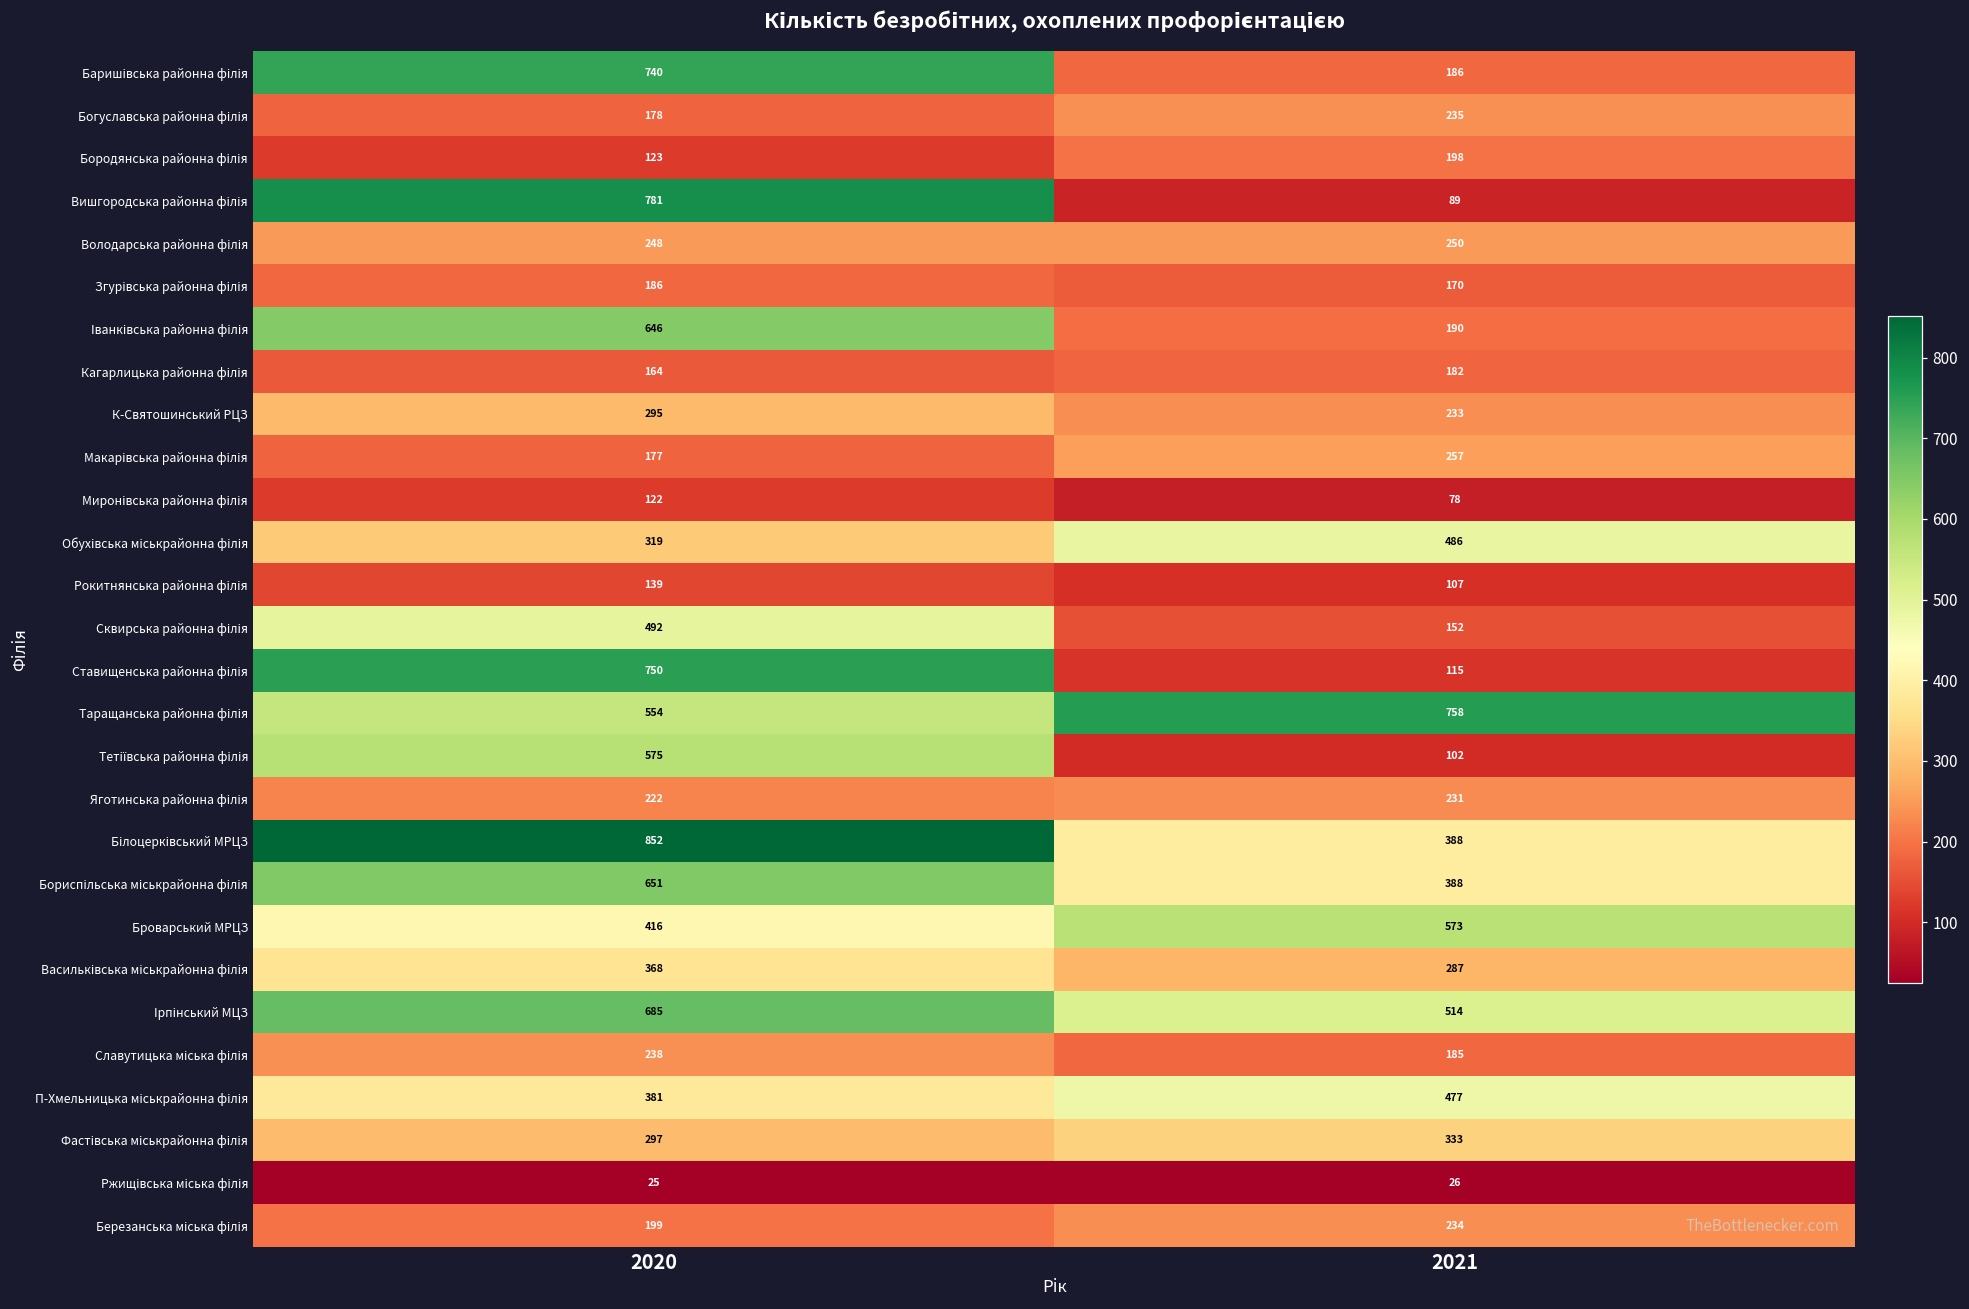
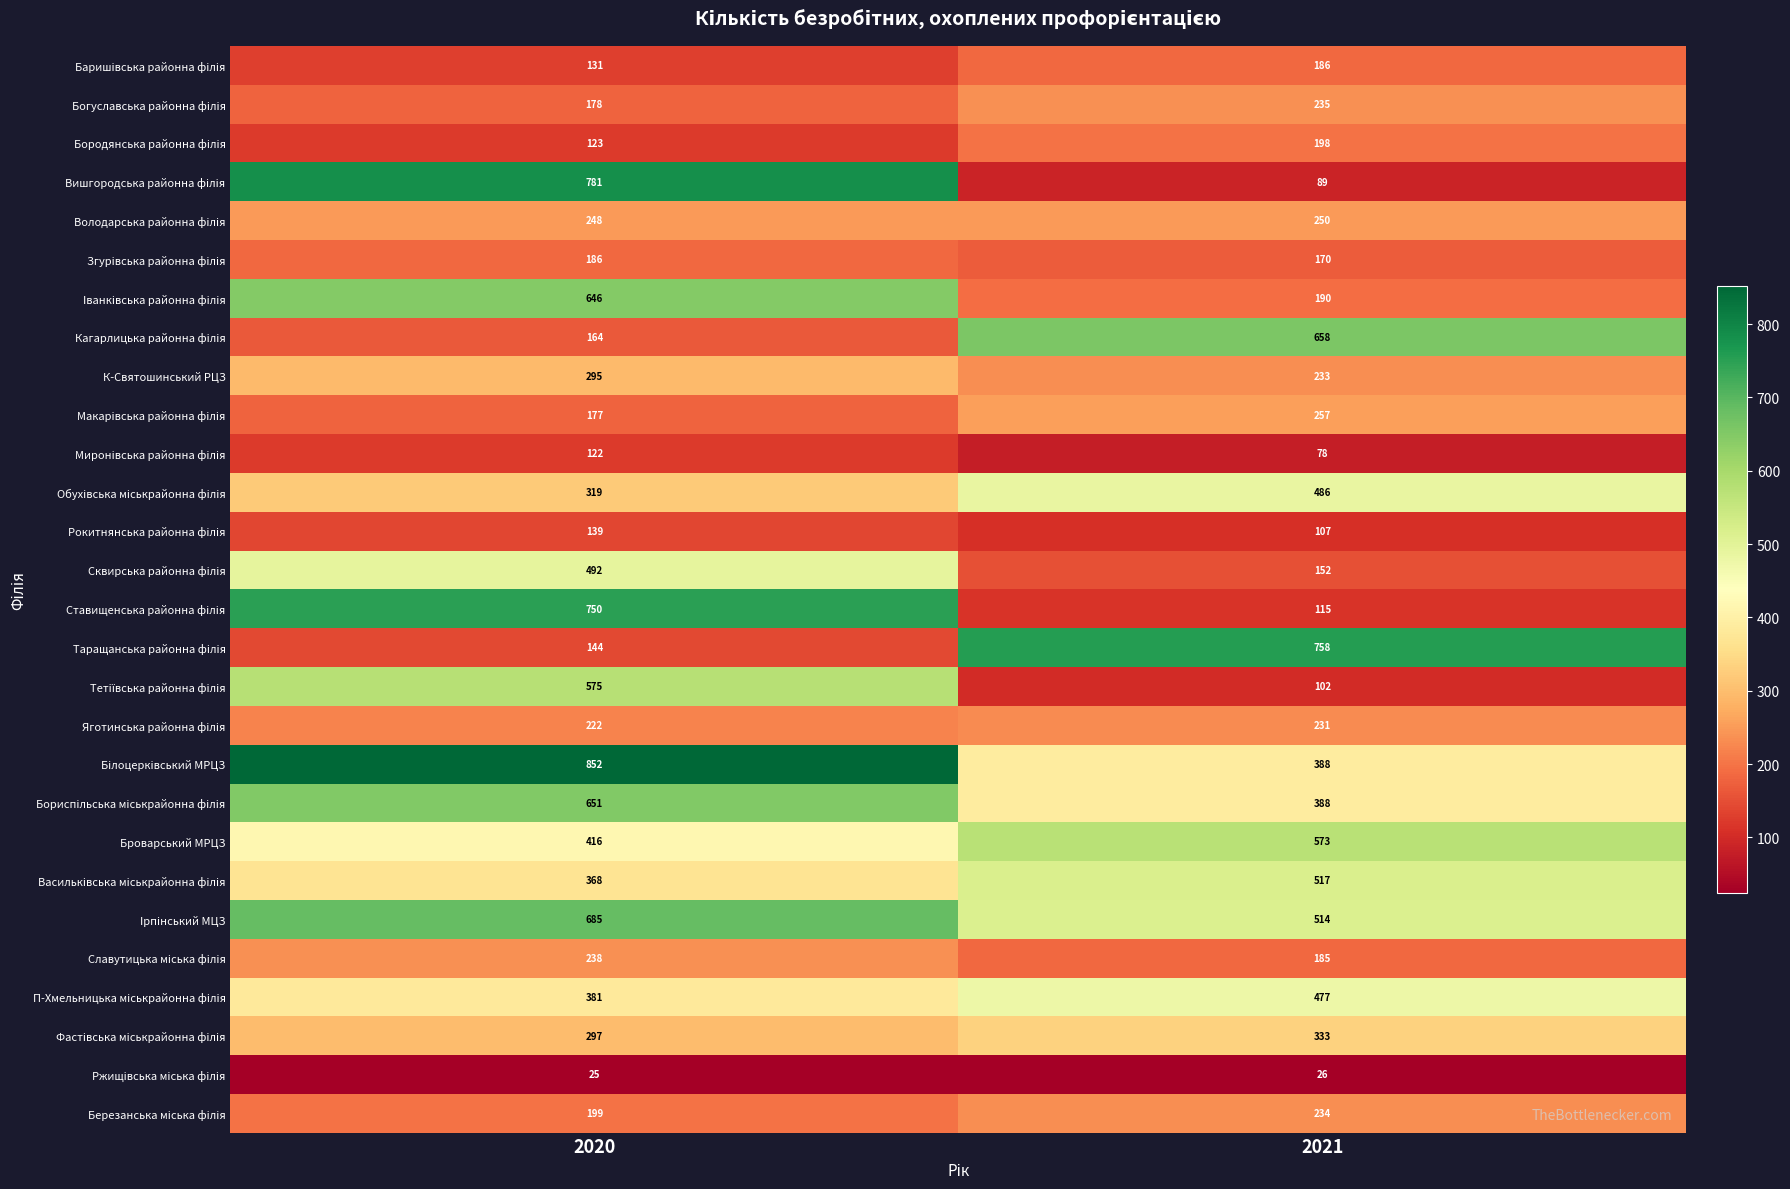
Баришівська районна філія, 2020: 740 -> 131
Кагарлицька районна філія, 2021: 182 -> 658
Таращанська районна філія, 2020: 554 -> 144
Васильківська міськрайонна філія, 2021: 287 -> 517
